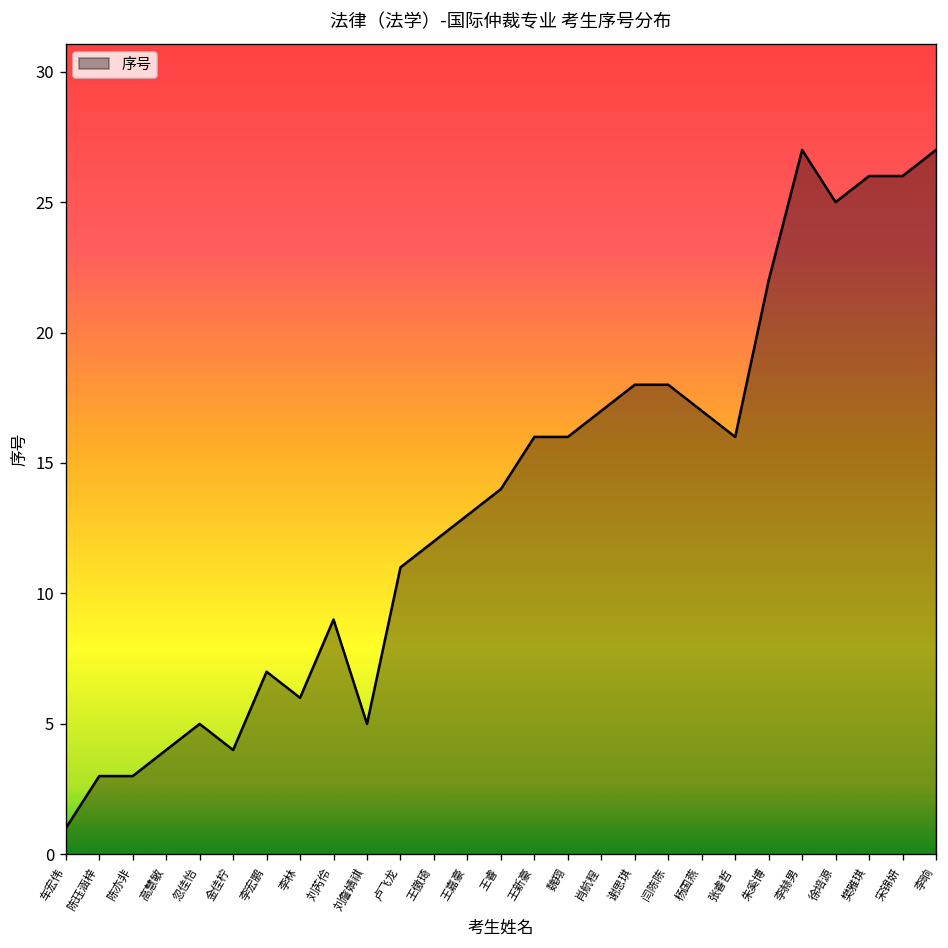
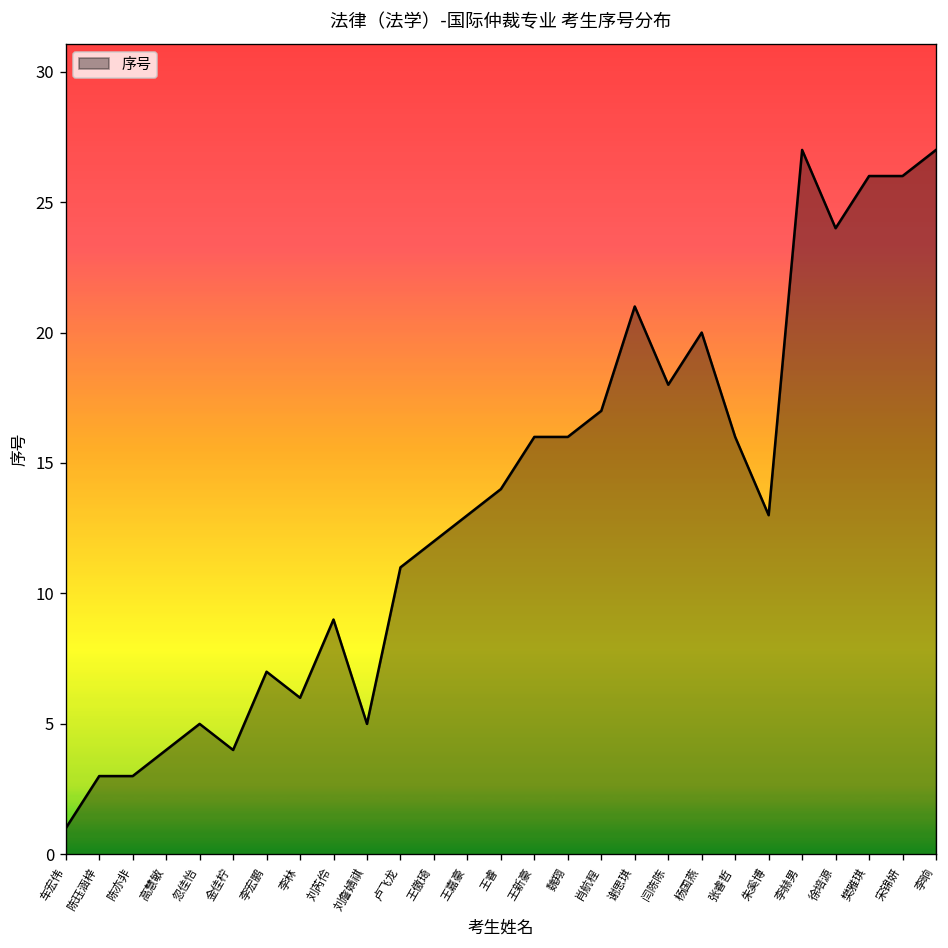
谢思琪: 18 -> 21
杨国燕: 17 -> 20
朱奚博: 22 -> 13
徐培源: 25 -> 24
